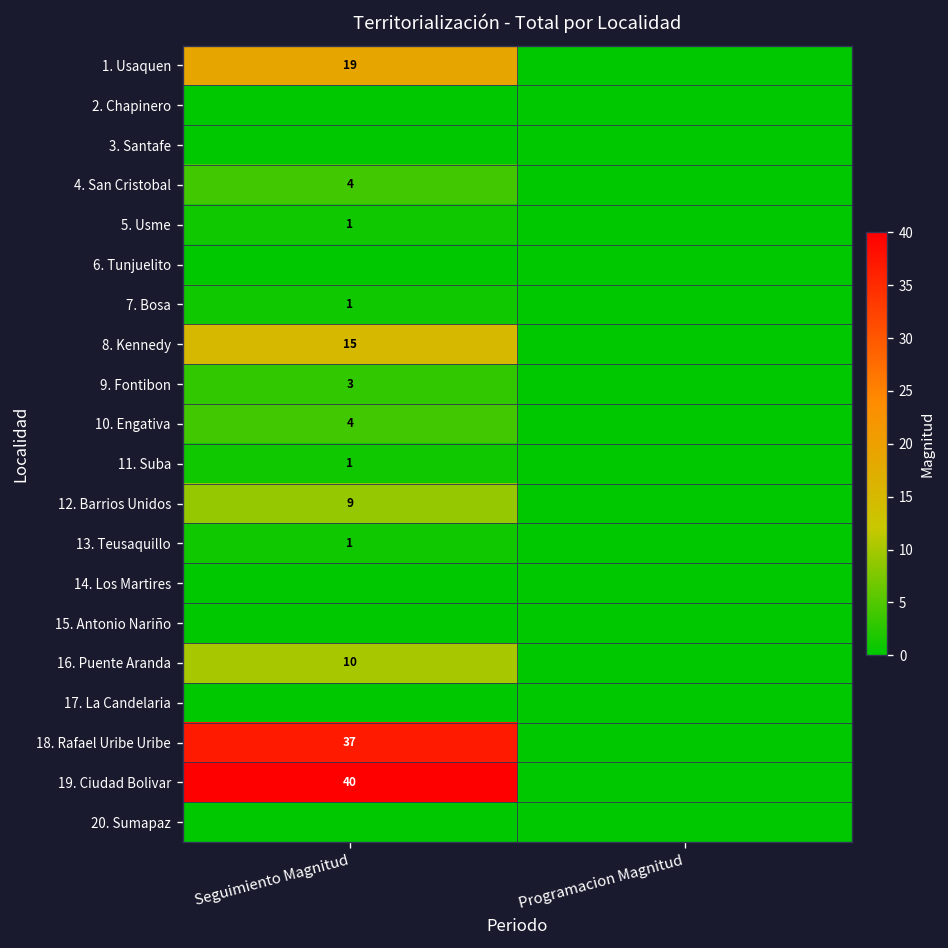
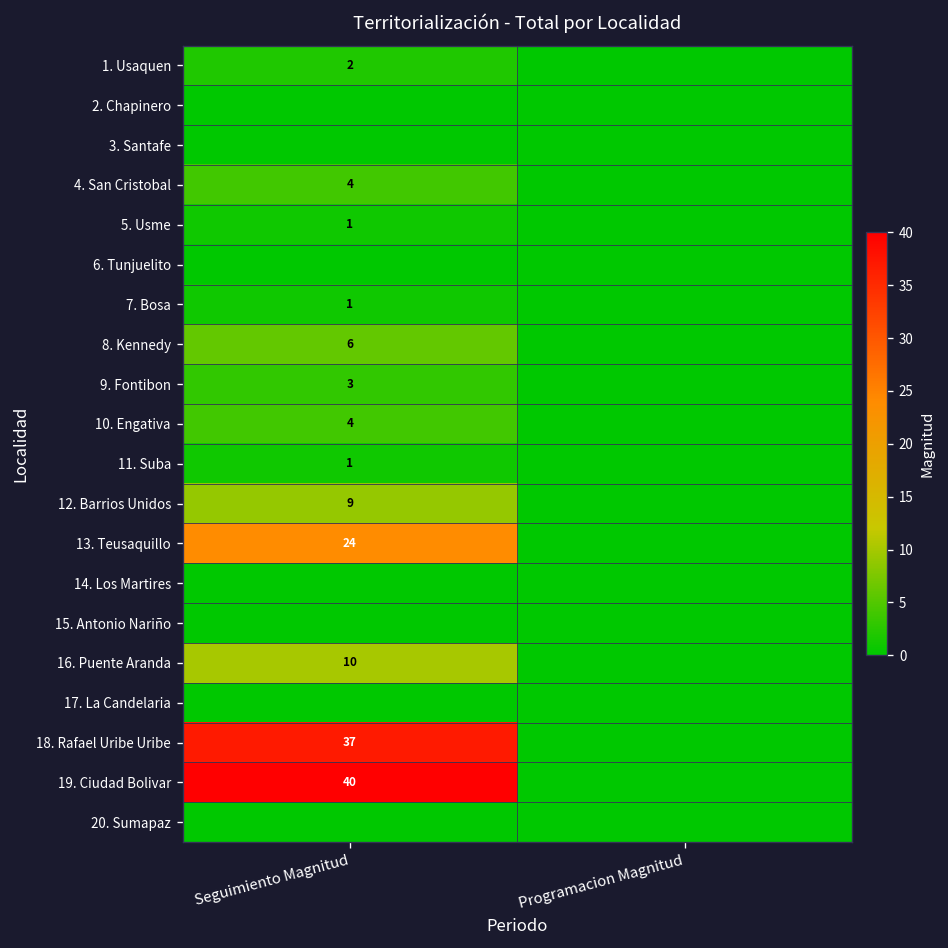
1. Usaquen, Seguimiento Magnitud: 19 -> 2
8. Kennedy, Seguimiento Magnitud: 15 -> 6
13. Teusaquillo, Seguimiento Magnitud: 1 -> 24
